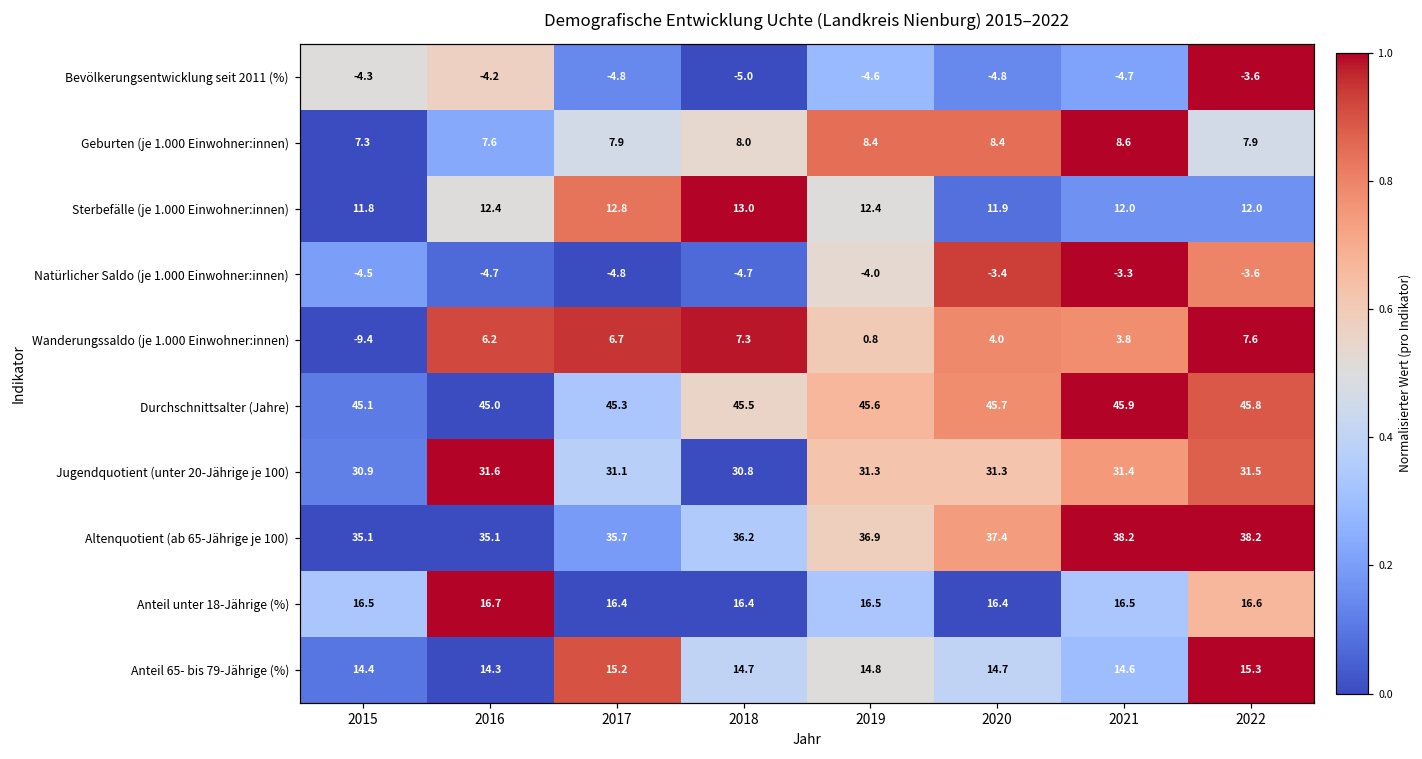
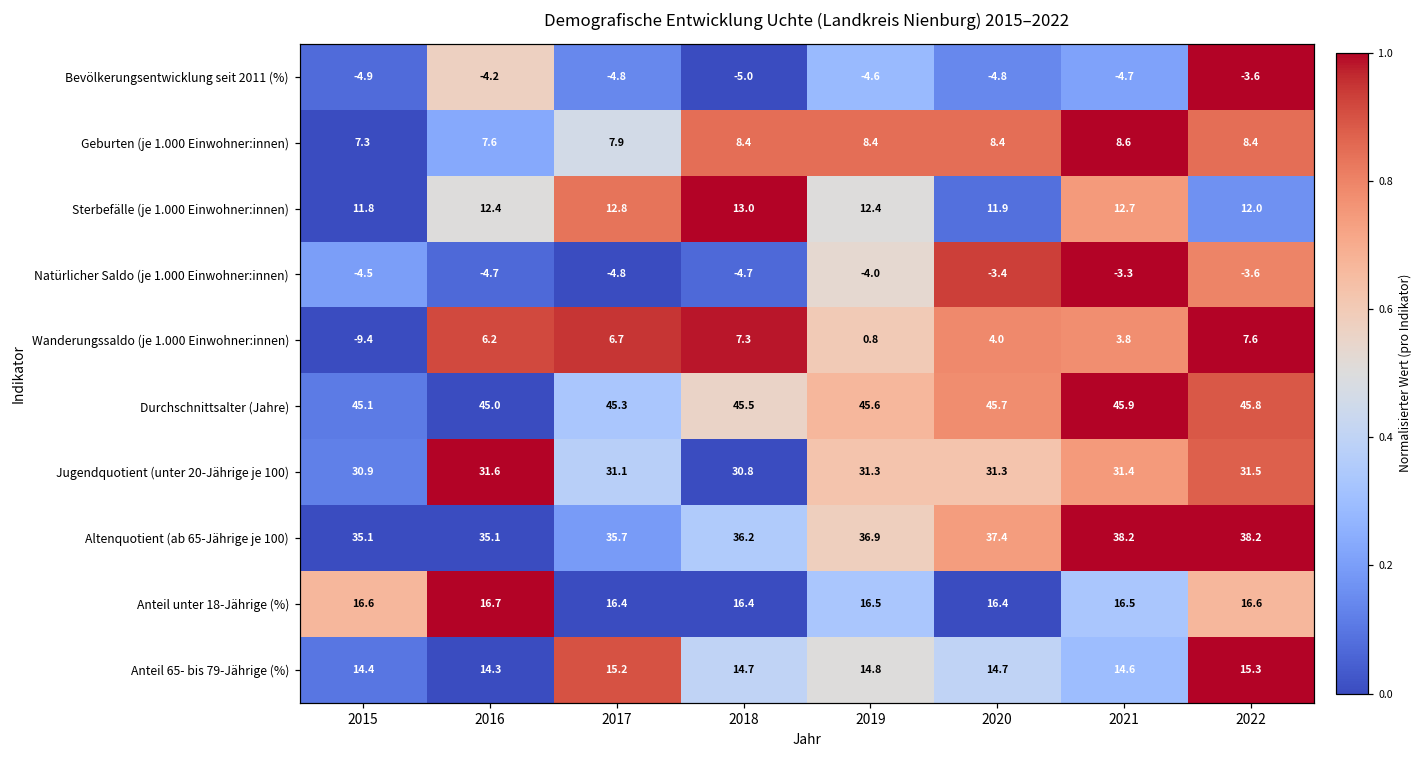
Bevölkerungsentwicklung seit 2011 (%), 2015: -4.3 -> -4.9
Geburten (je 1.000 Einwohner:innen), 2018: 8.0 -> 8.4
Geburten (je 1.000 Einwohner:innen), 2022: 7.9 -> 8.4
Sterbefälle (je 1.000 Einwohner:innen), 2021: 12.0 -> 12.7
Anteil unter 18-Jährige (%), 2015: 16.5 -> 16.6
